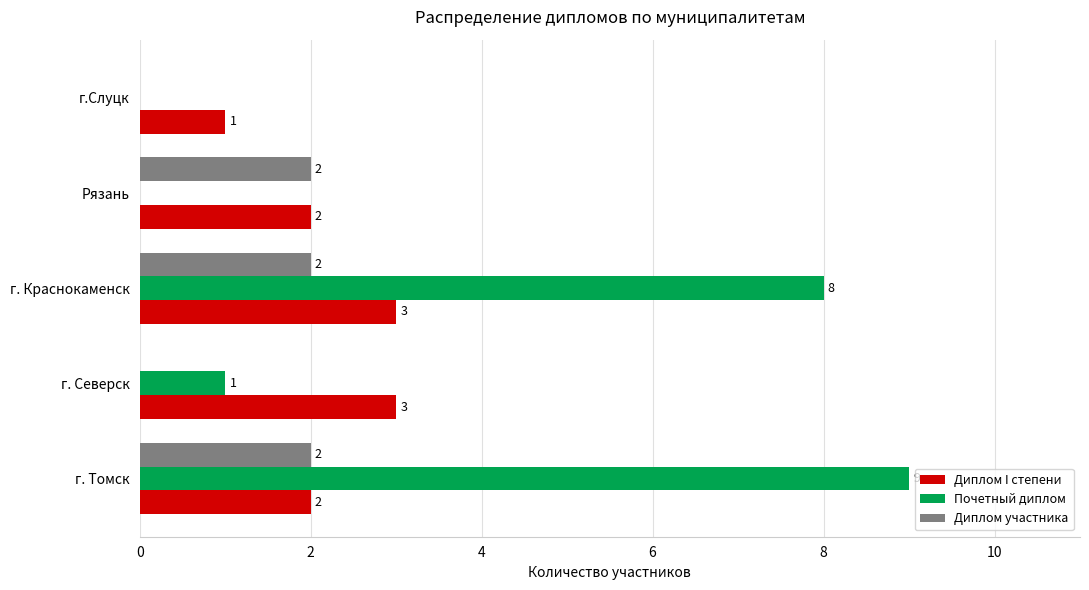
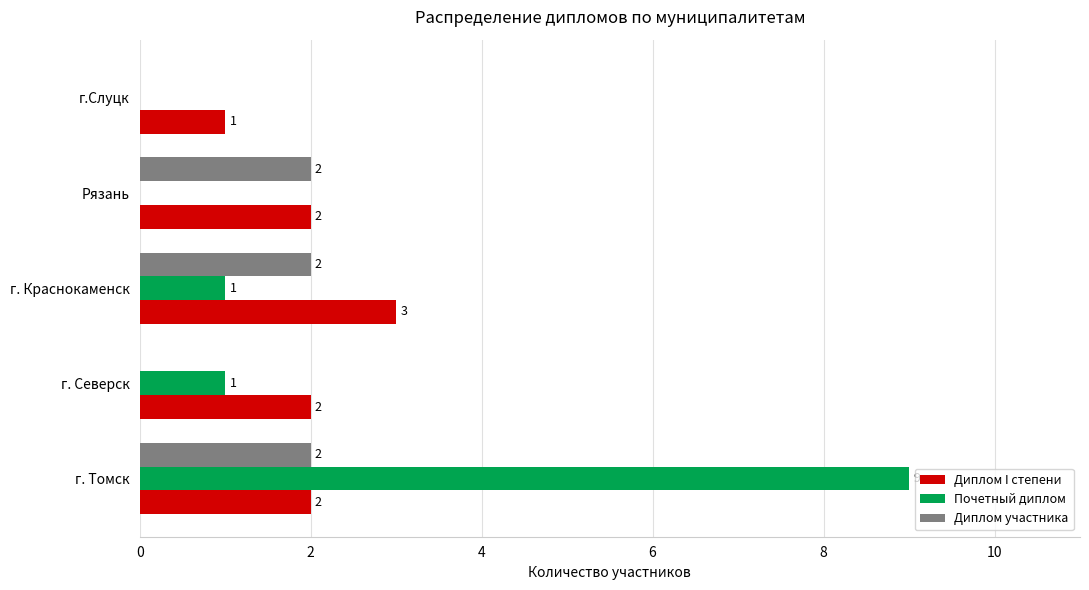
Почетный диплом, г. Краснокаменск: 8 -> 1
Диплом I степени, г. Северск: 3 -> 2
